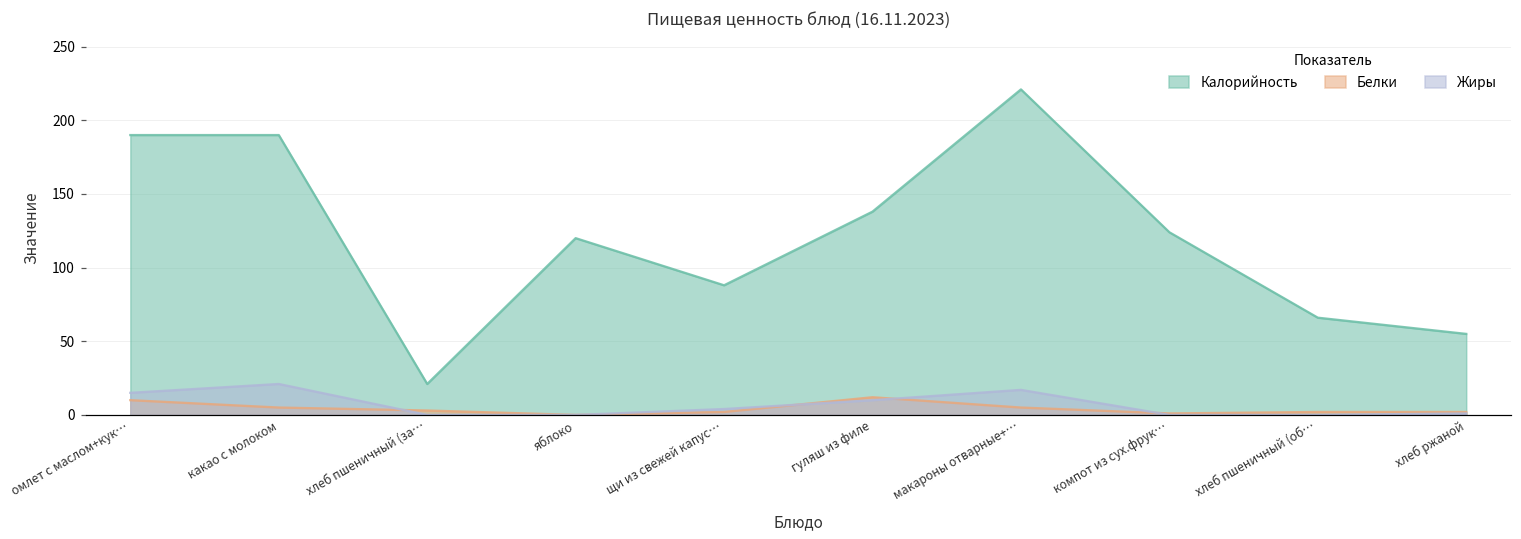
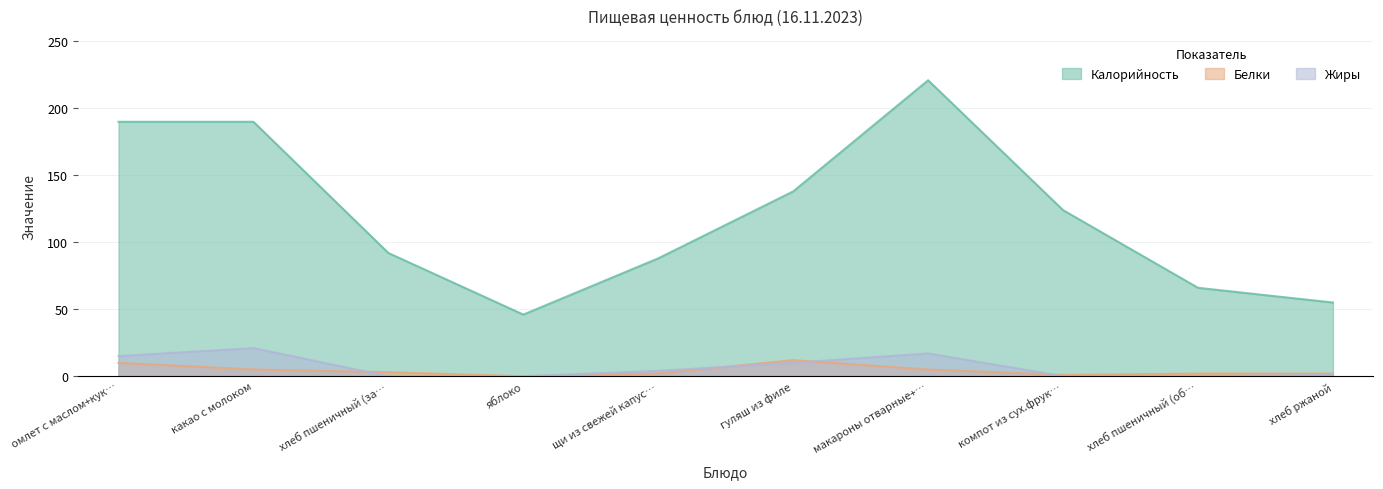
Калорийность, хлеб пшеничный (за…: 21 -> 92
Калорийность, яблоко: 120 -> 46
